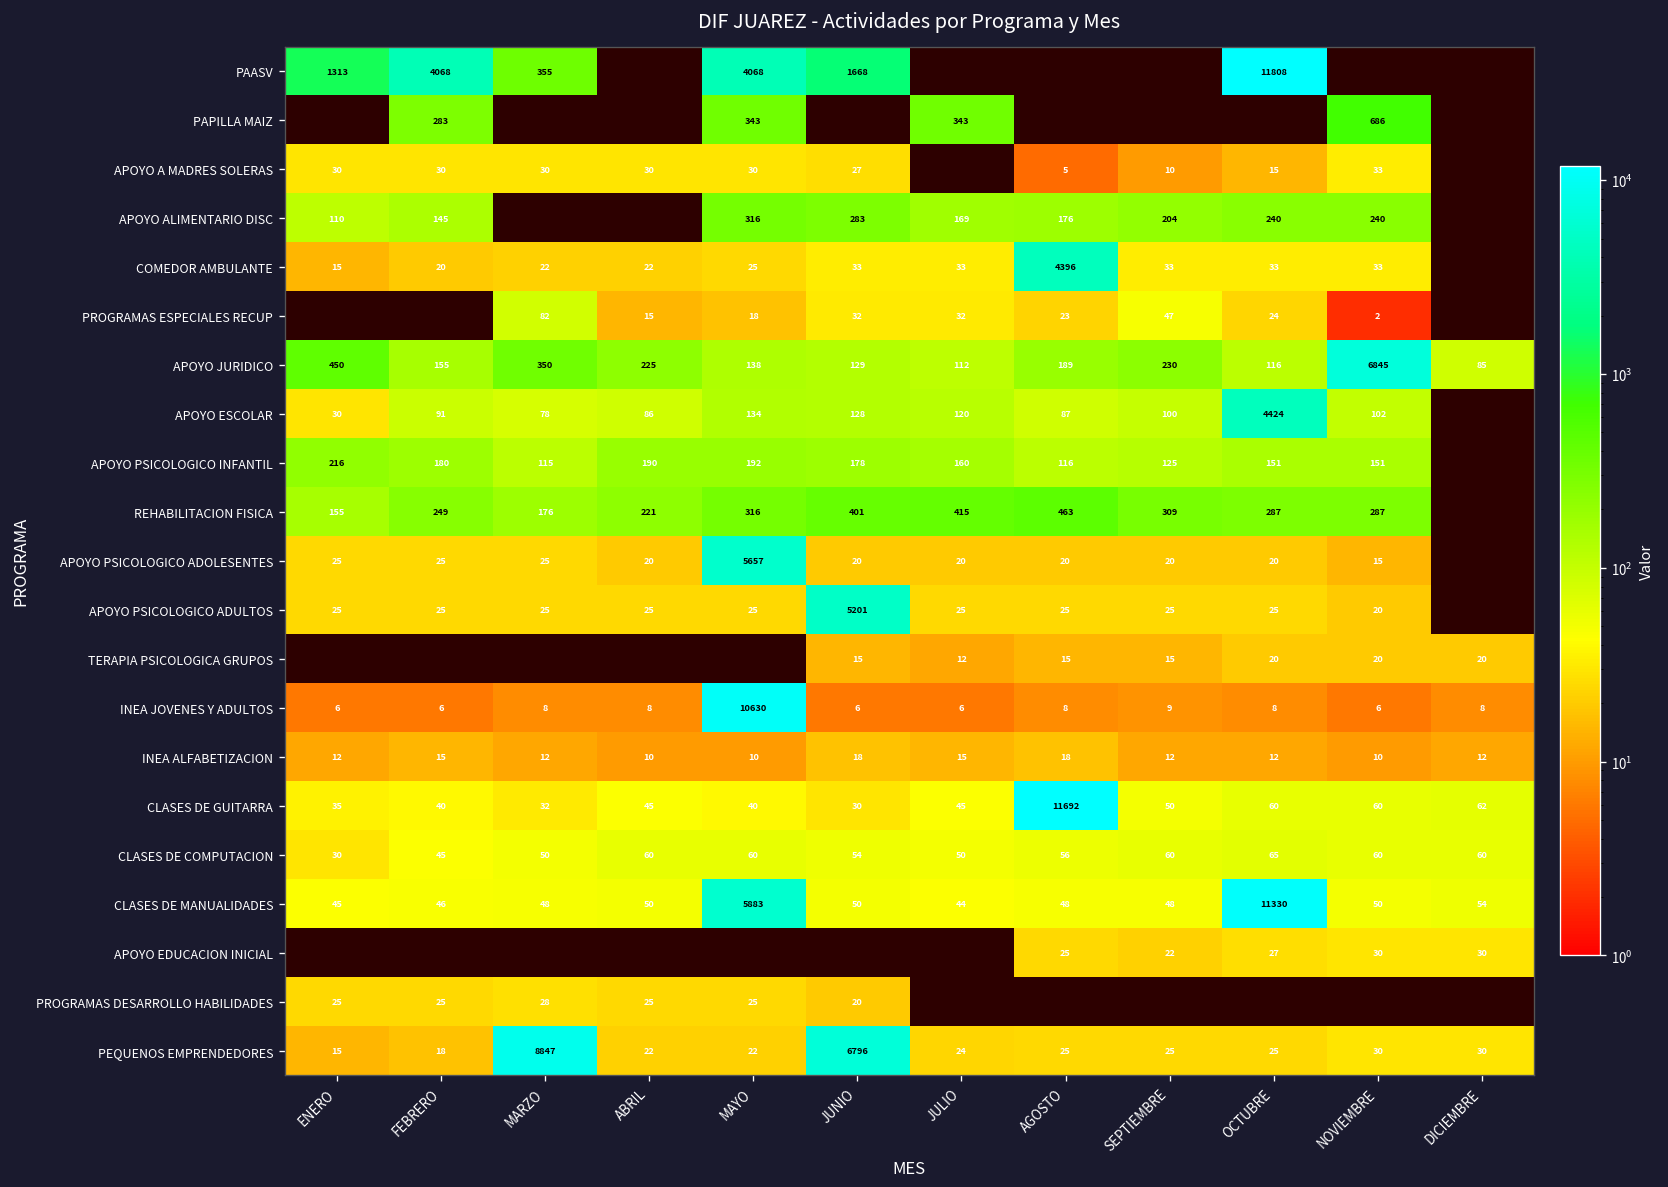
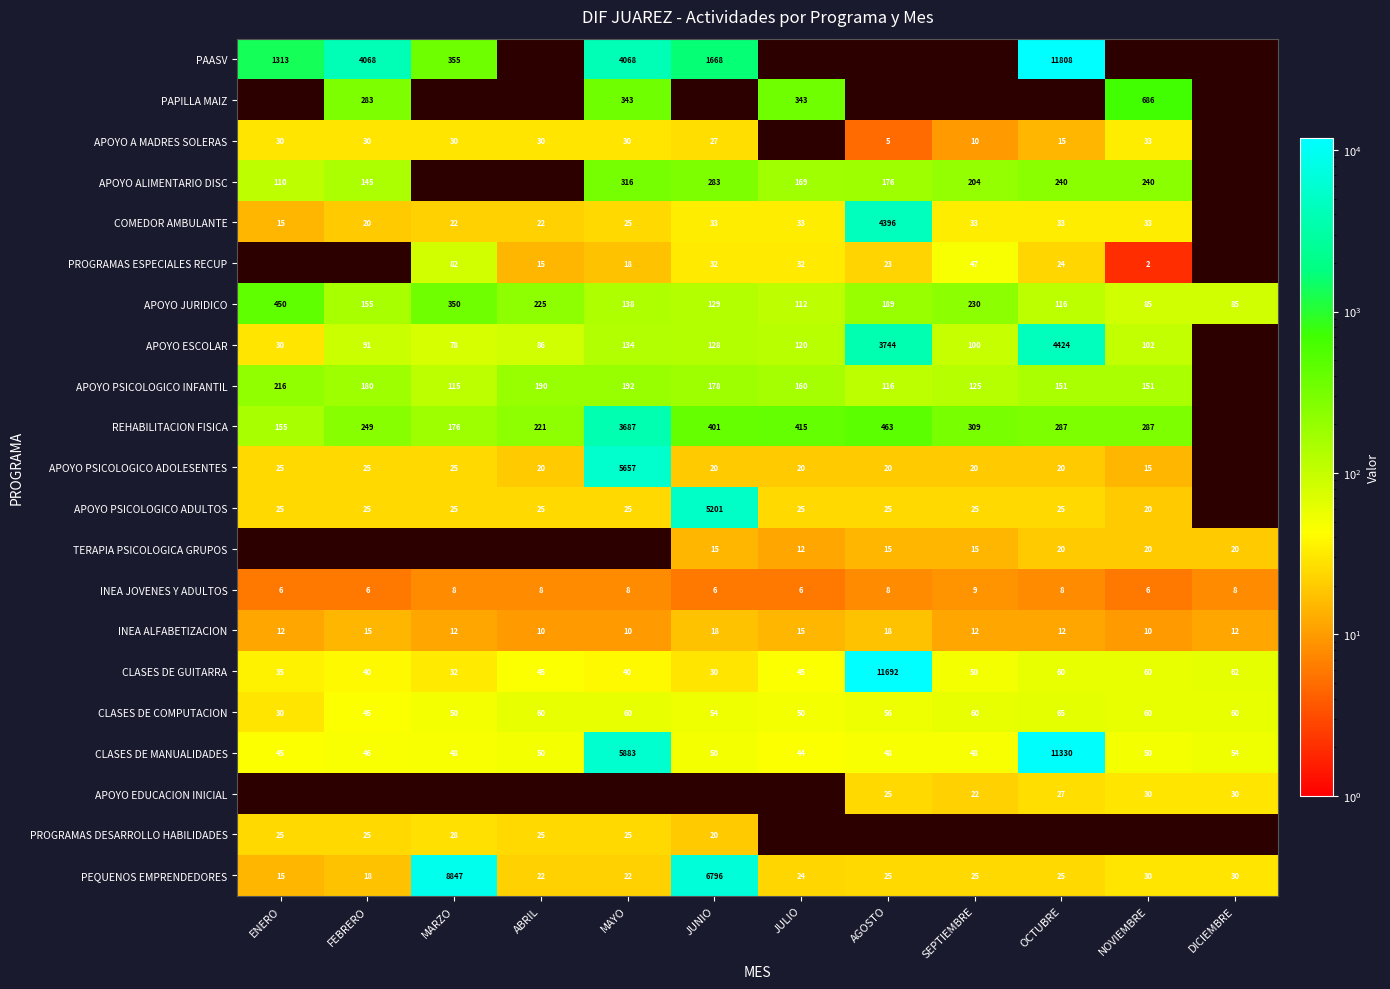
APOYO JURIDICO, NOVIEMBRE: 6845 -> 85
APOYO ESCOLAR, AGOSTO: 87 -> 3744
REHABILITACION FISICA, MAYO: 316 -> 3687
INEA JOVENES Y ADULTOS, MAYO: 10630 -> 8
